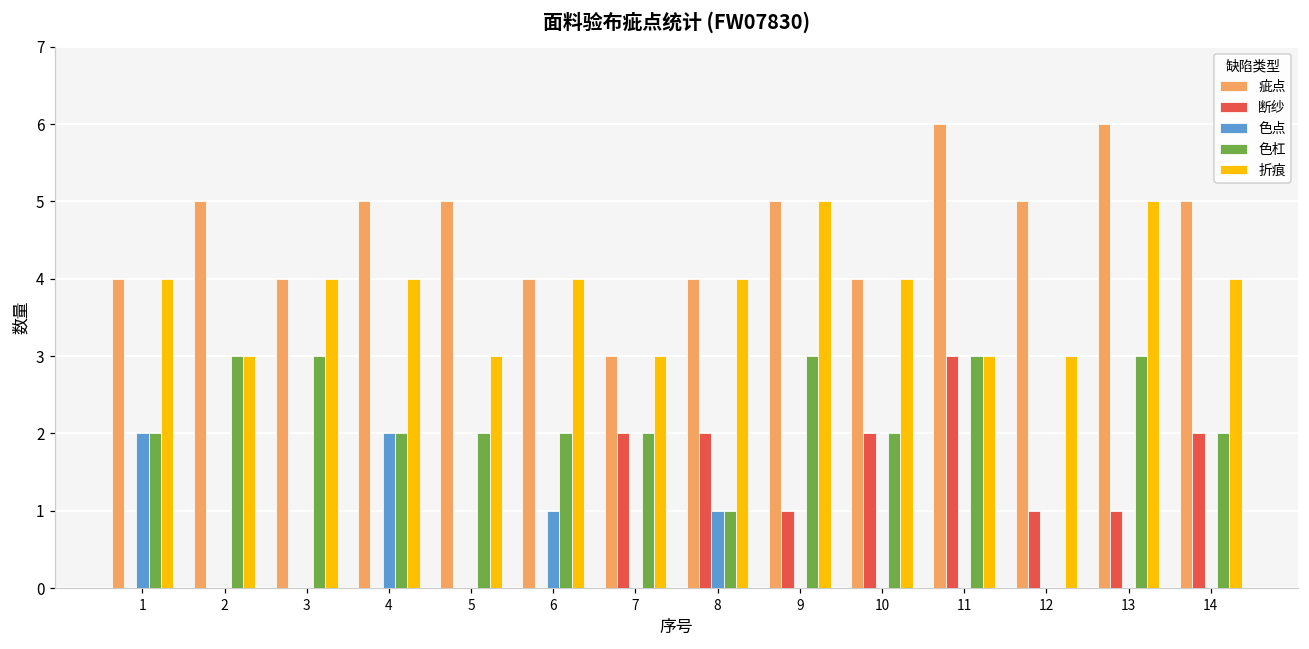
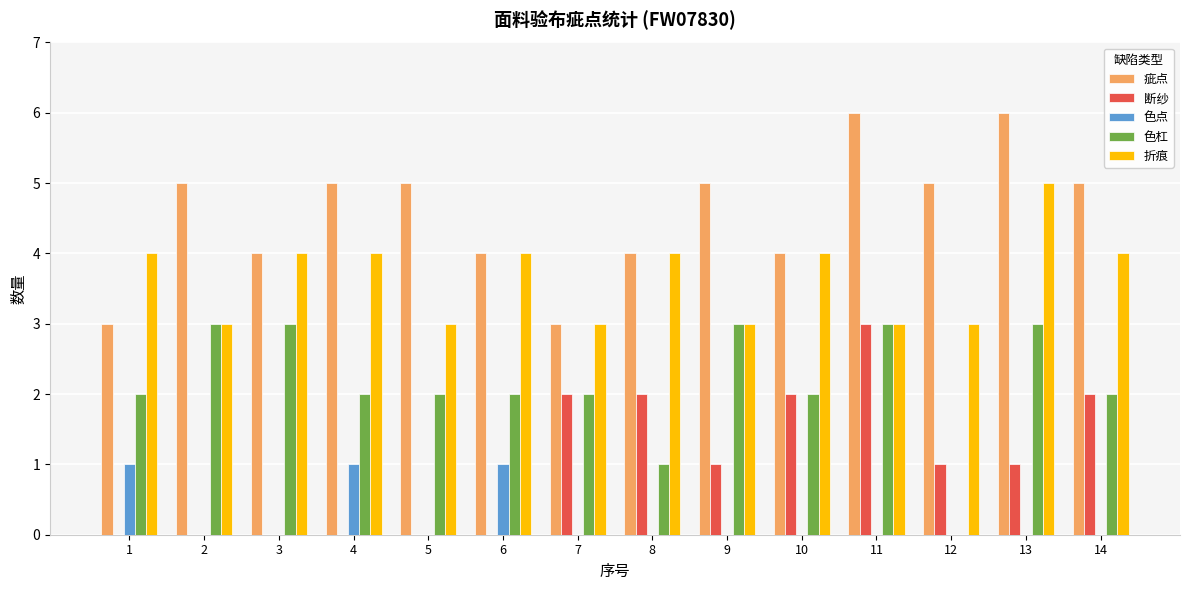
疵点, 1: 4 -> 3
色点, 1: 2 -> 1
色点, 4: 2 -> 1
色点, 8: 1 -> 0
折痕, 9: 5 -> 3
